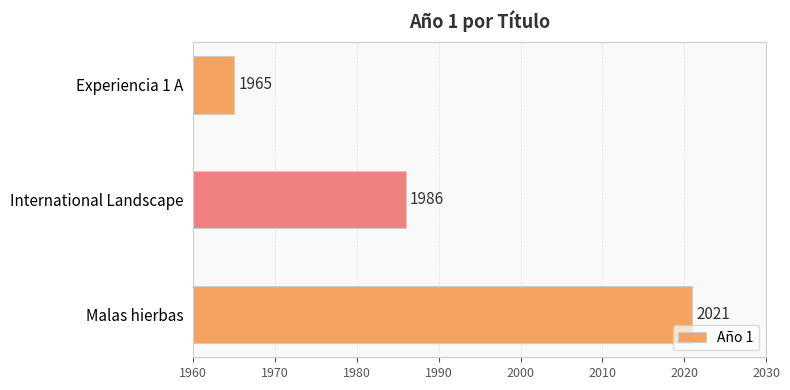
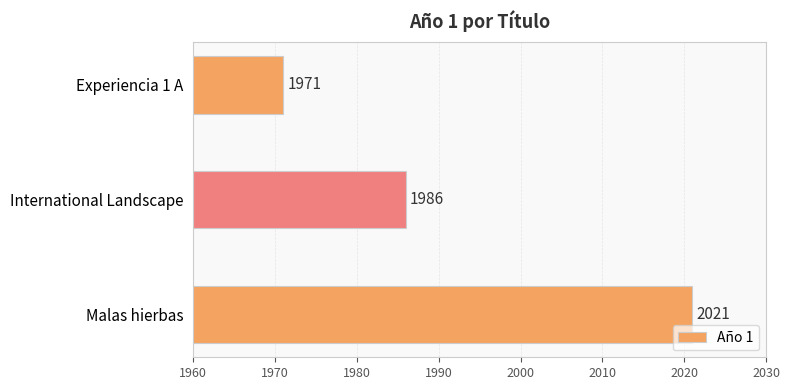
Experiencia 1 A: 1965 -> 1971
